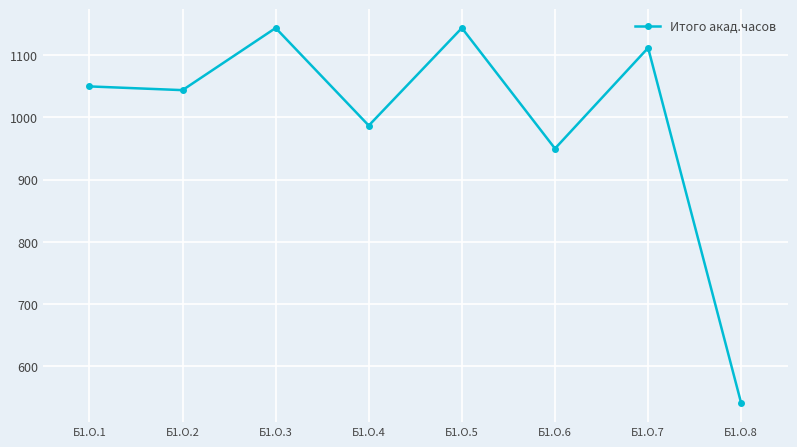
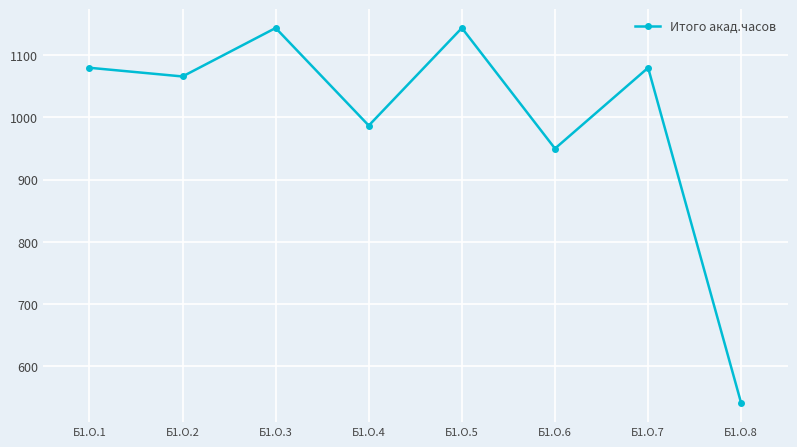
Б1.О.1: 1050 -> 1080
Б1.О.2: 1040 -> 1070
Б1.О.7: 1110 -> 1080
